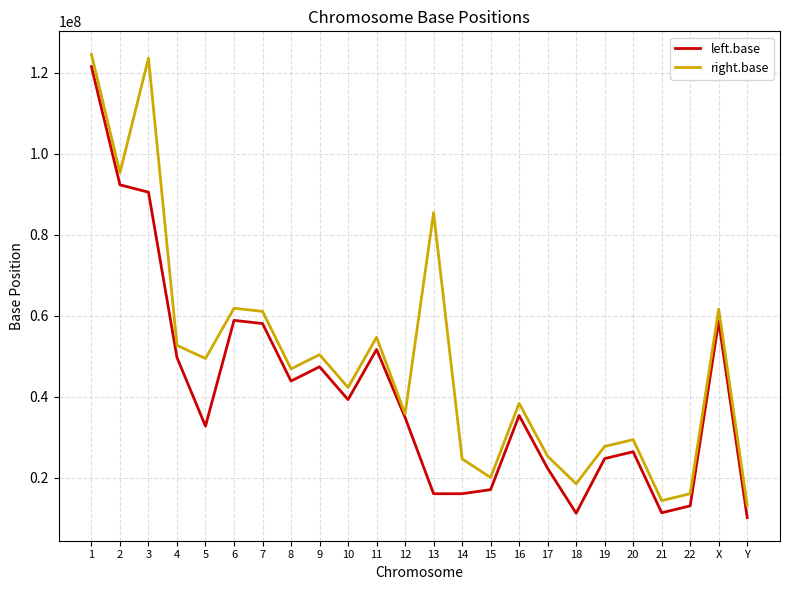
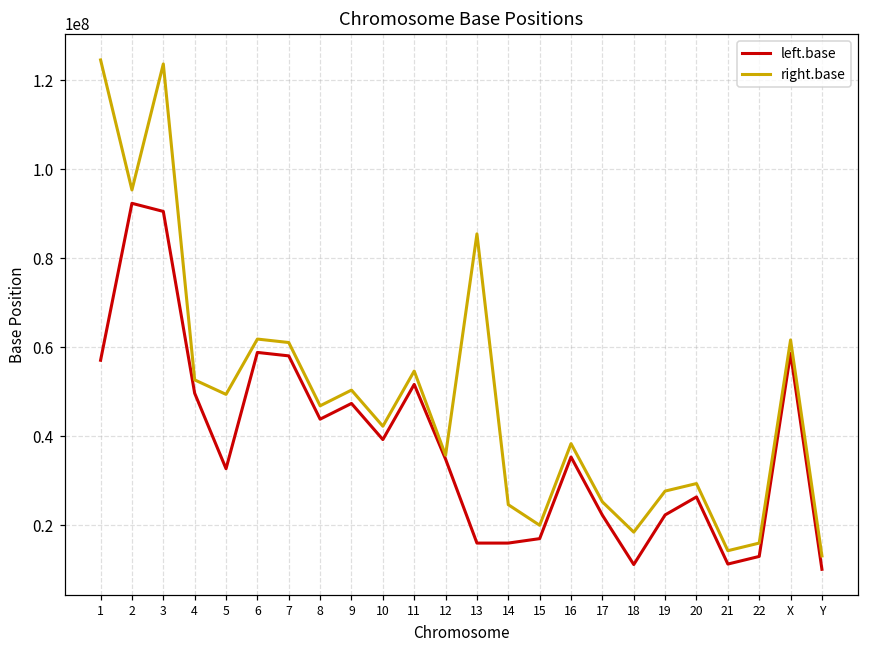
left.base, 1: 122000000 -> 57000000
left.base, 19: 25000000 -> 22000000
